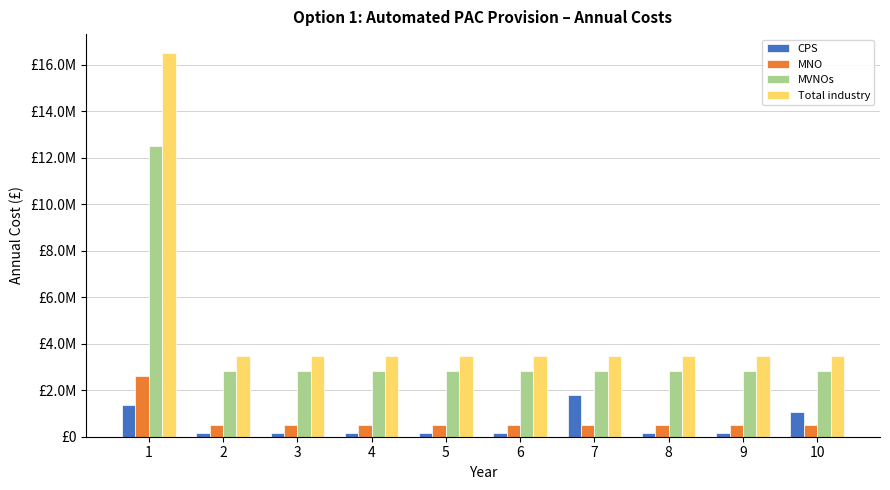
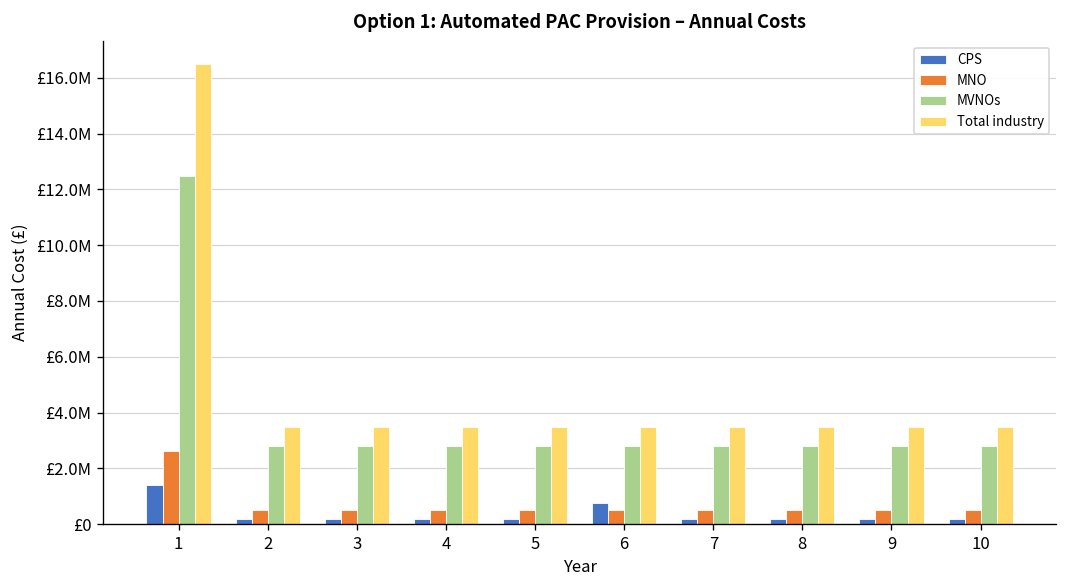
CPS, 6: £200000 -> £800000
CPS, 7: £1800000 -> £200000
CPS, 10: £1100000 -> £200000
